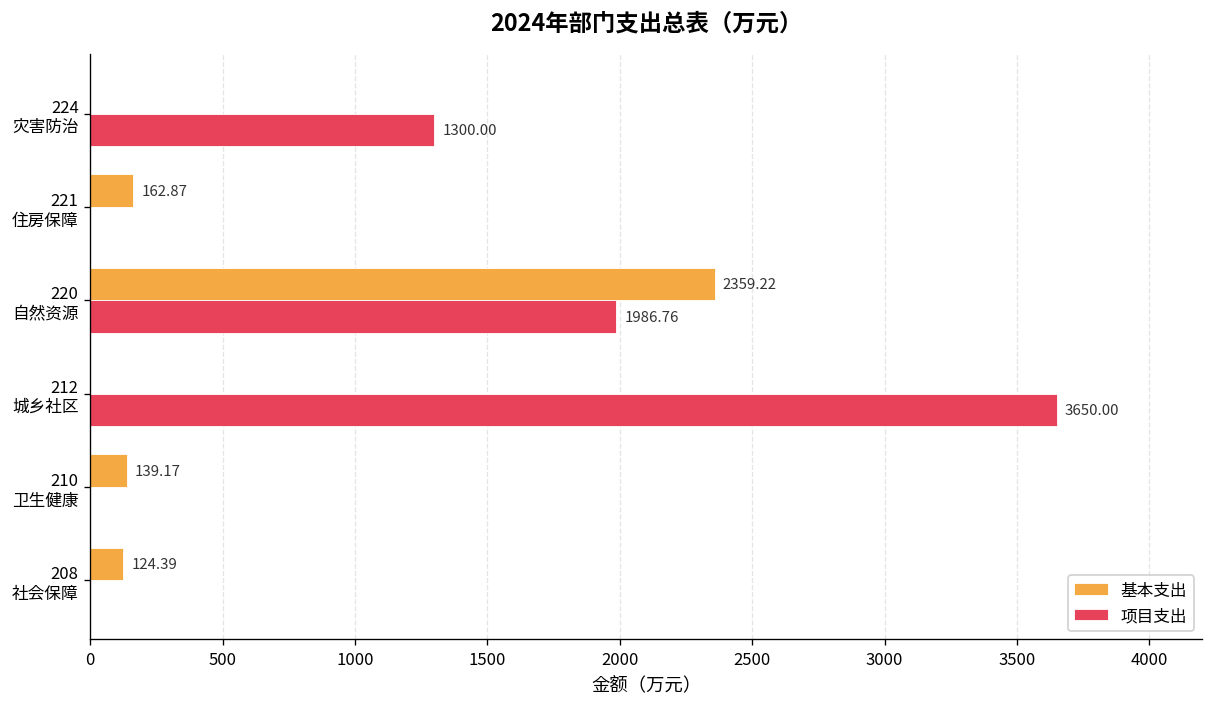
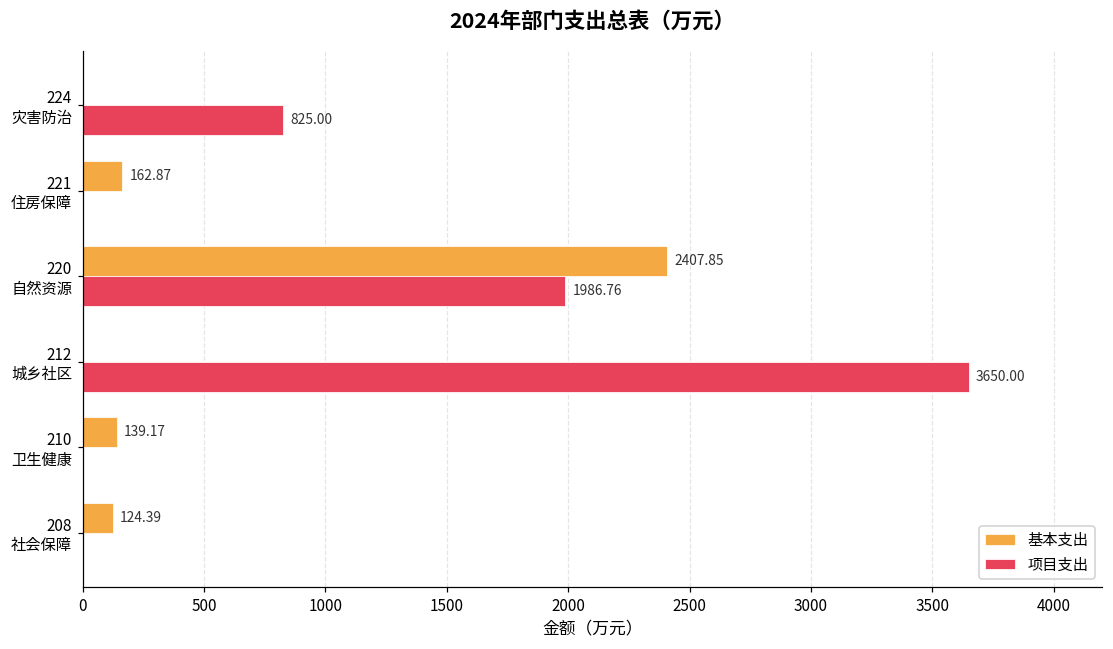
项目支出, 224 灾害防治: 1300.00 -> 825.00
基本支出, 220 自然资源: 2359.22 -> 2407.85
